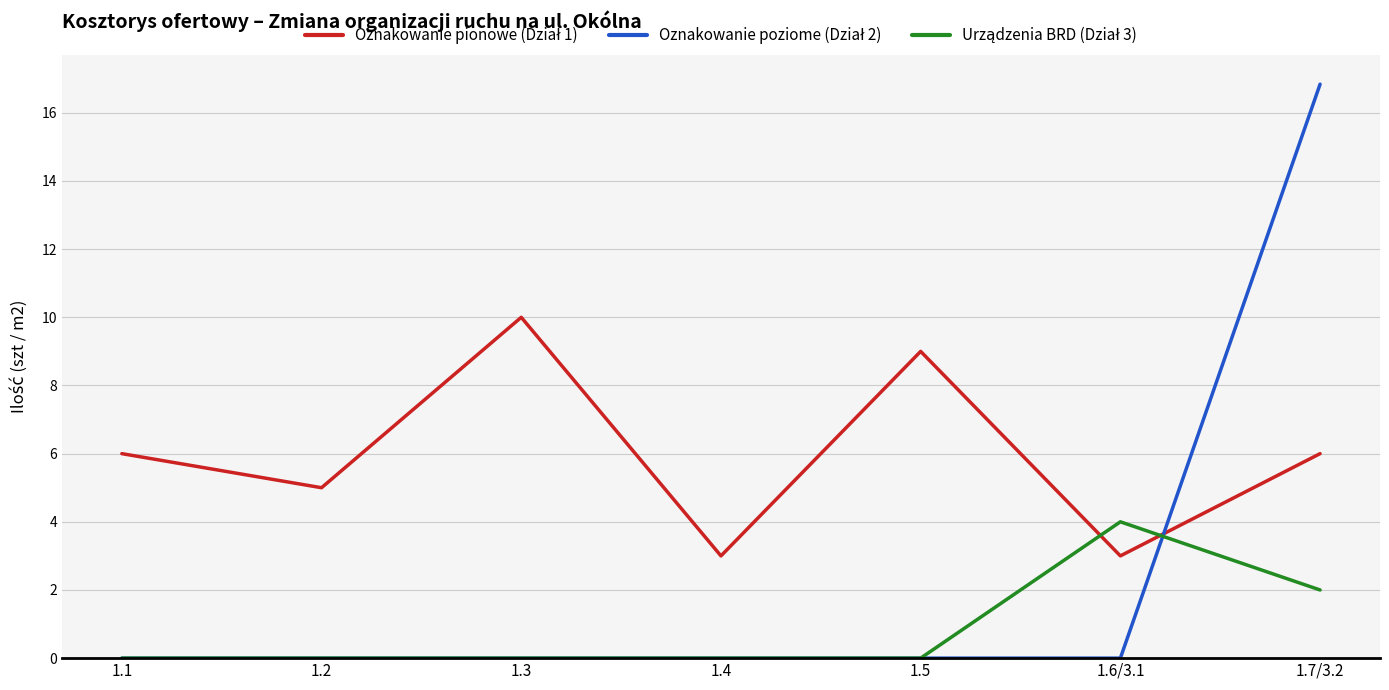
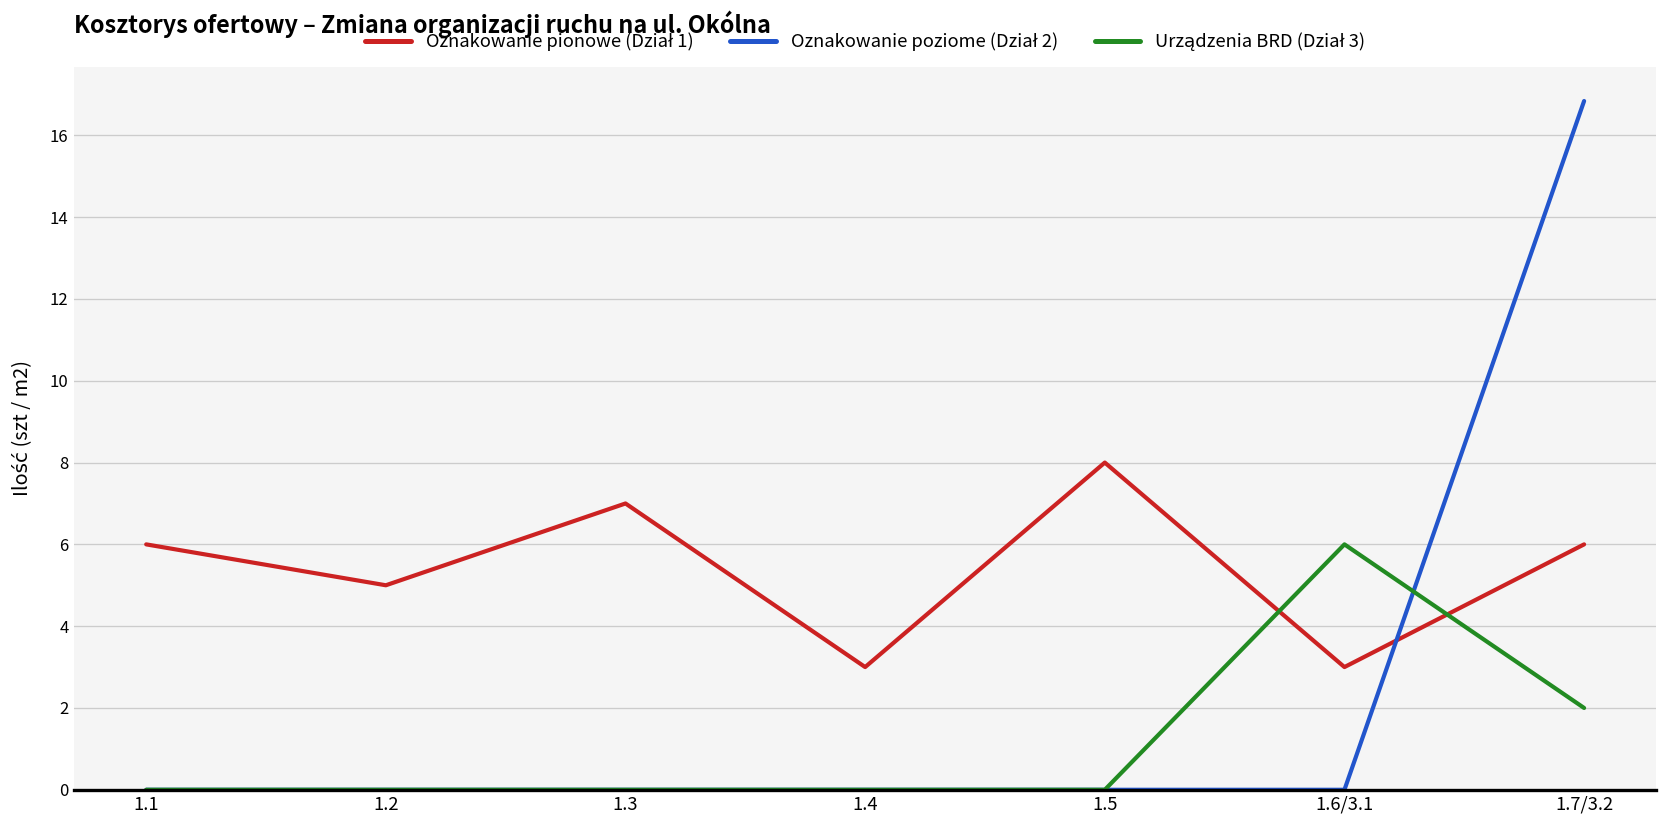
Oznakowanie pionowe (Dział 1), 1.3: 10 -> 7
Oznakowanie pionowe (Dział 1), 1.5: 9 -> 8
Urządzenia BRD (Dział 3), 1.6/3.1: 4 -> 6
